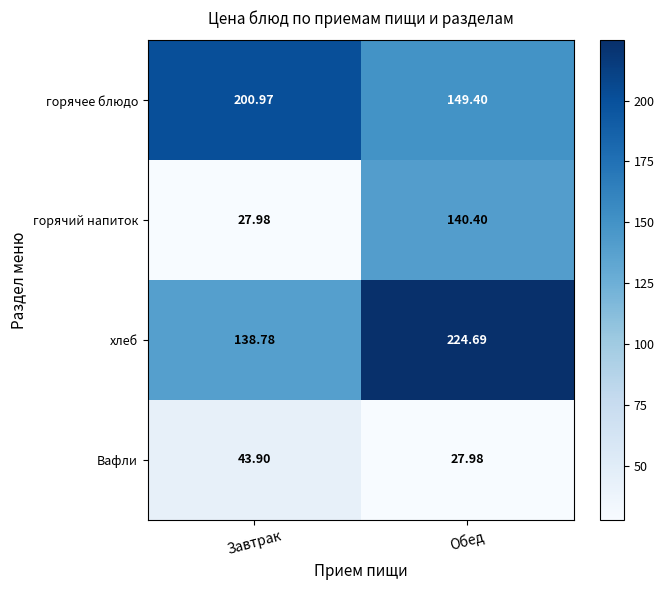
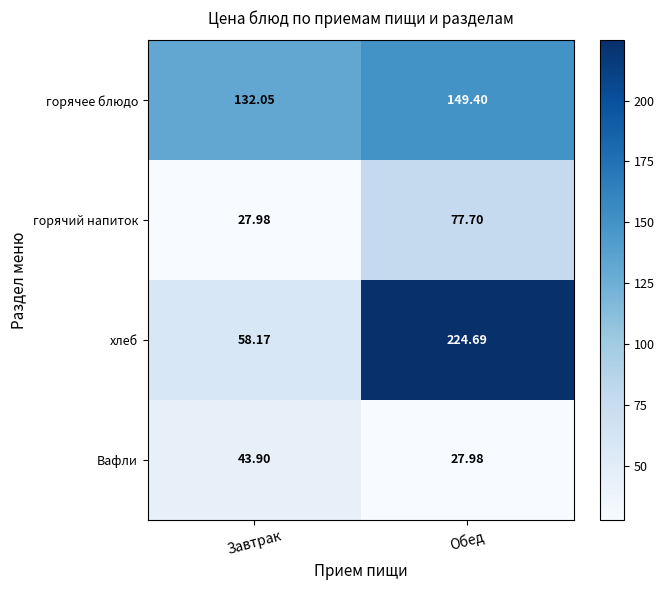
горячее блюдо, Завтрак: 200.97 -> 132.05
горячий напиток, Обед: 140.40 -> 77.70
хлеб, Завтрак: 138.78 -> 58.17
